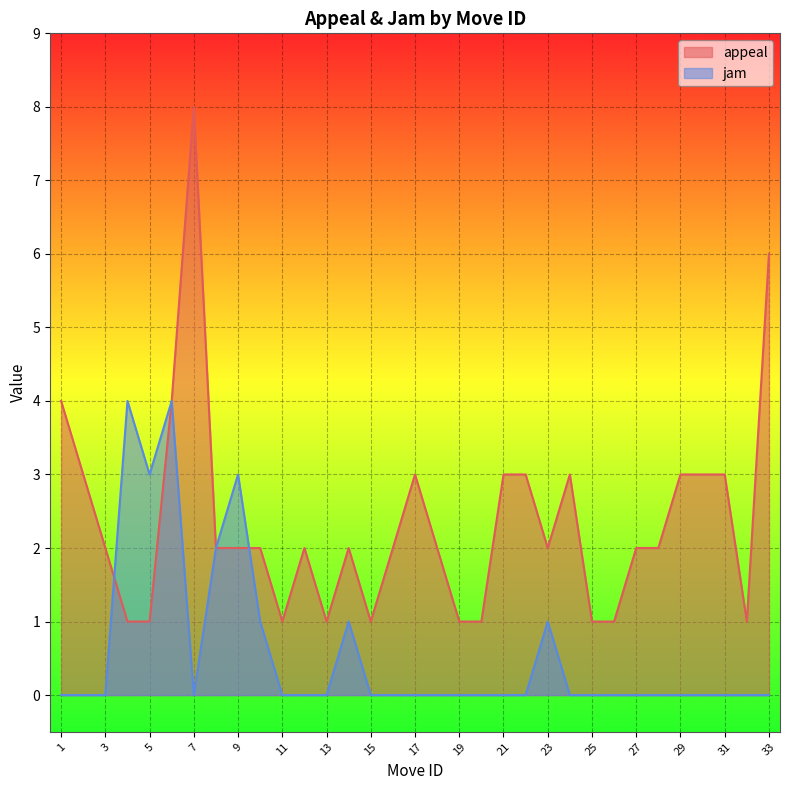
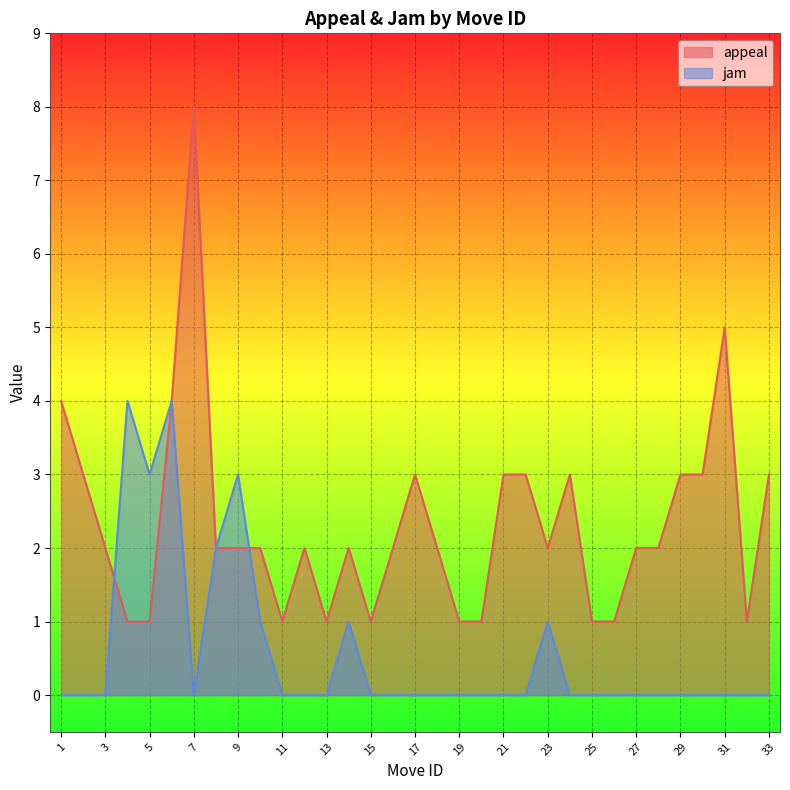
appeal, 31: 3 -> 5
appeal, 33: 6 -> 3
